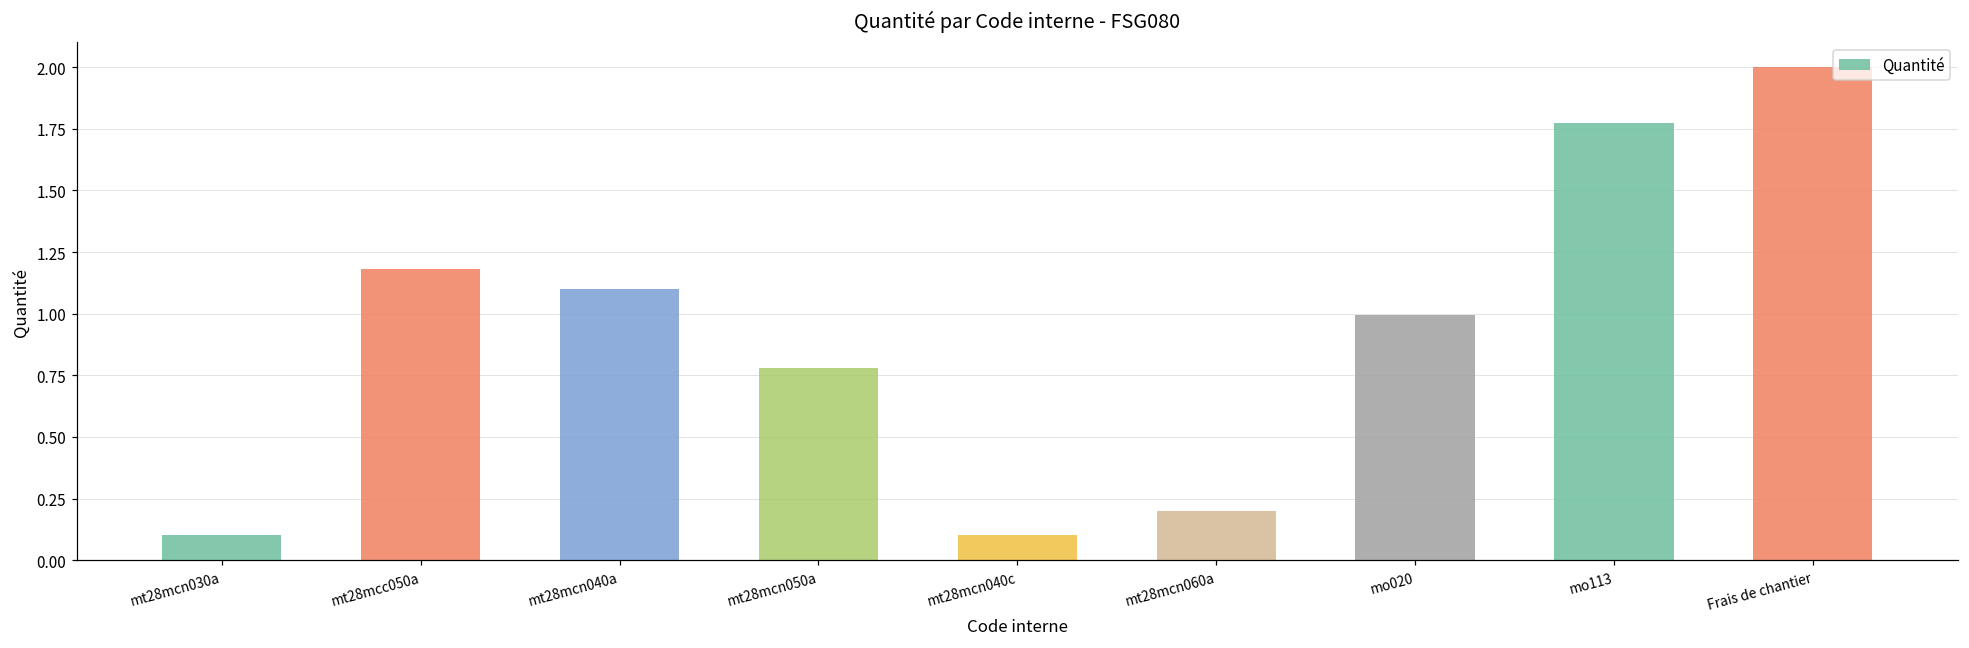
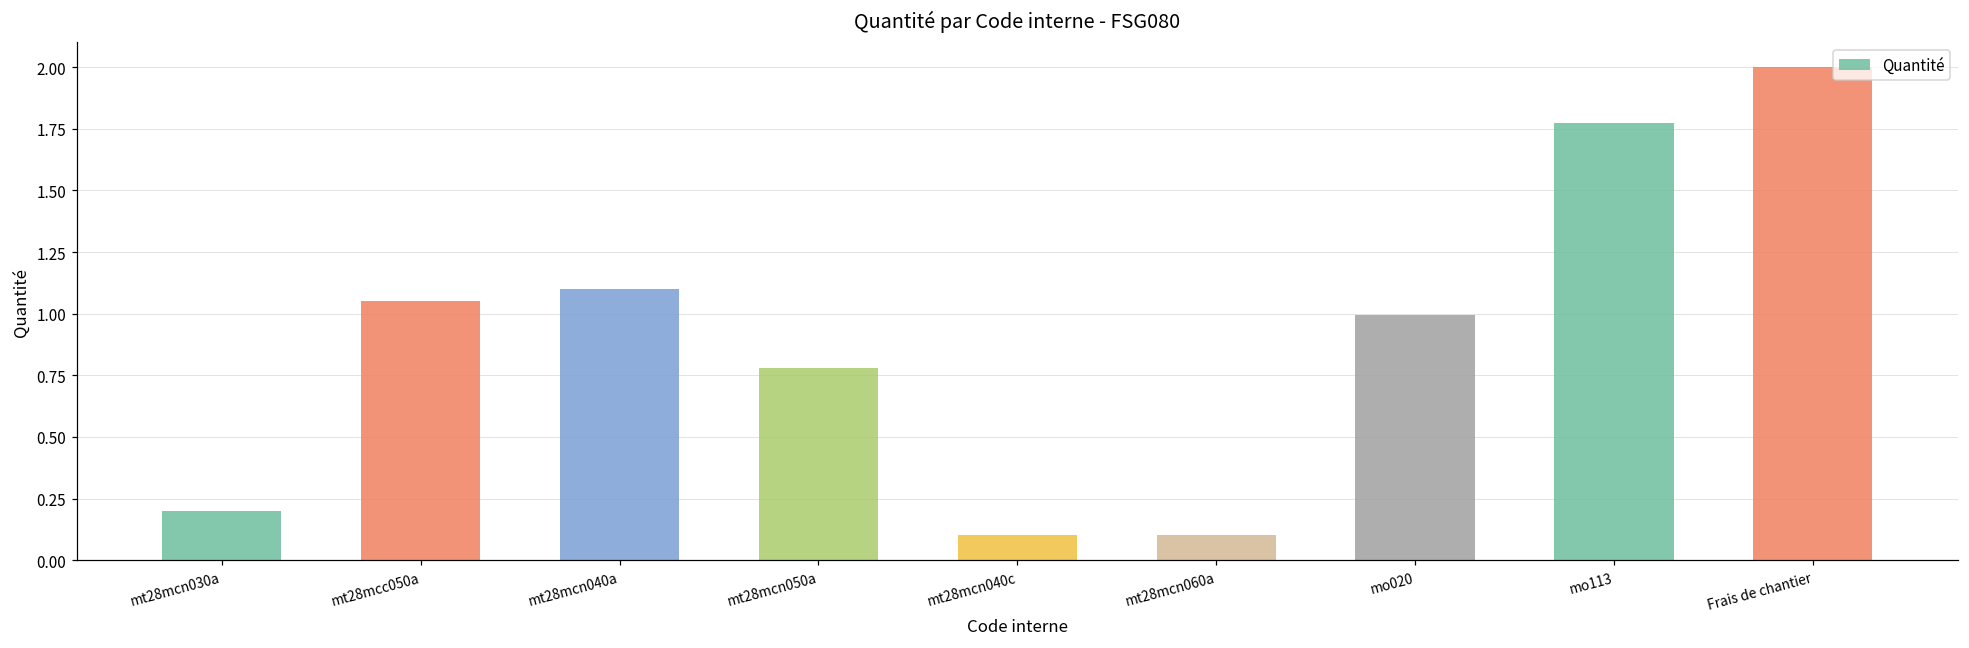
mt28mcn030a: 0.1 -> 0.2
mt28mcc050a: 1.18 -> 1.05
mt28mcn060a: 0.2 -> 0.1
